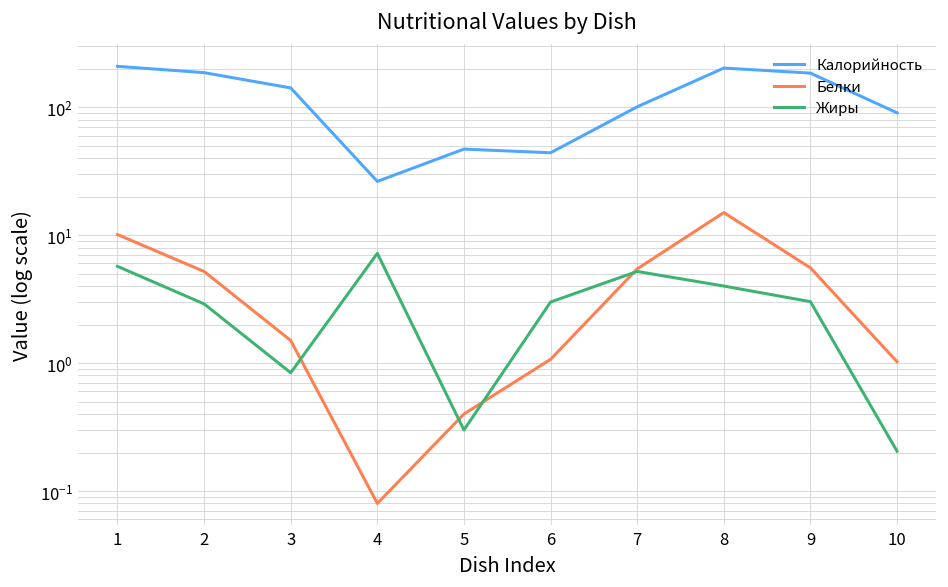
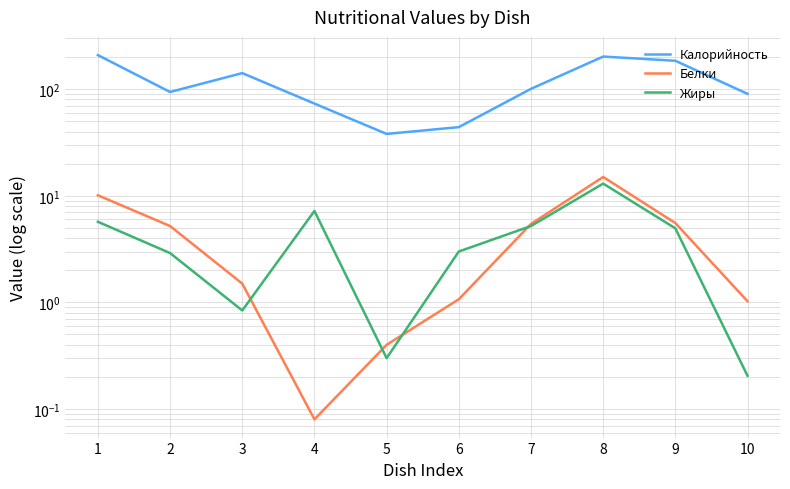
Калорийность, 2: 190 -> 90
Калорийность, 4: 26 -> 70
Калорийность, 5: 50 -> 38
Жиры, 8: 4 -> 13
Жиры, 9: 3.0 -> 5
